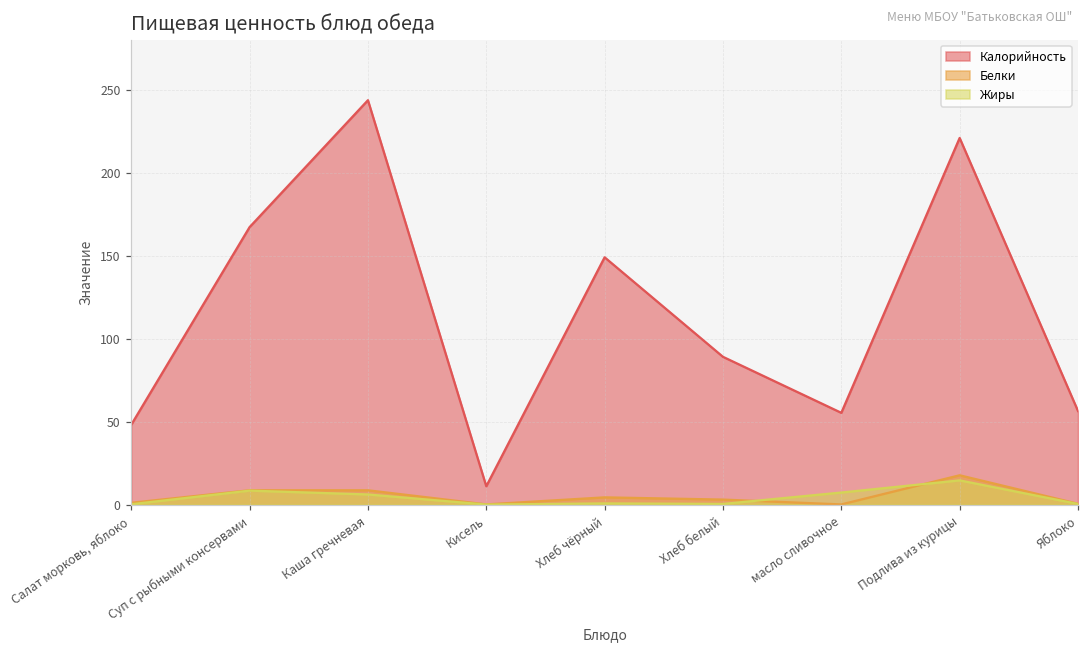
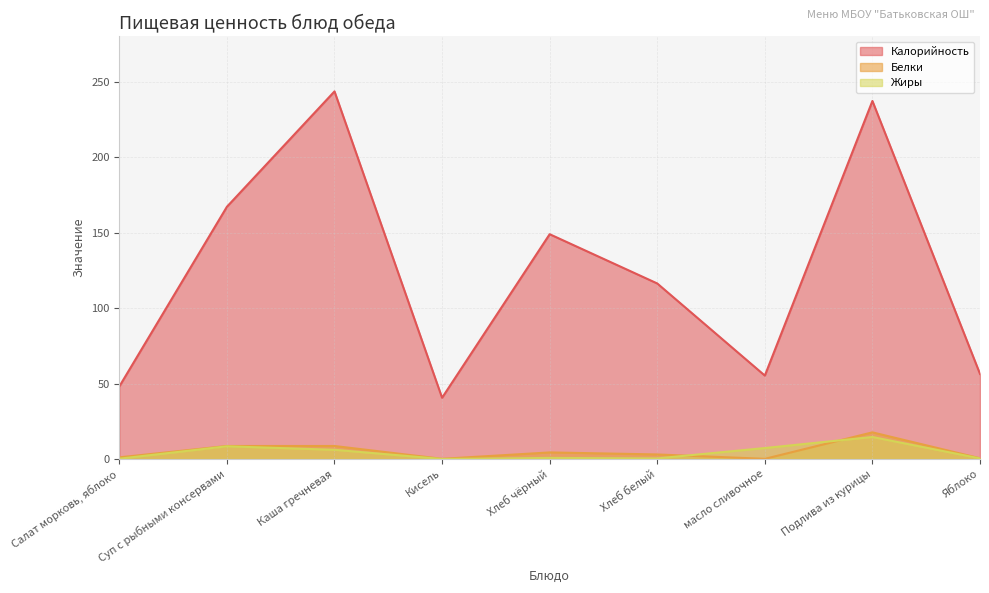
Калорийность, Кисель: 11 -> 41
Калорийность, Хлеб белый: 89 -> 116
Калорийность, Подлива из курицы: 221 -> 237
